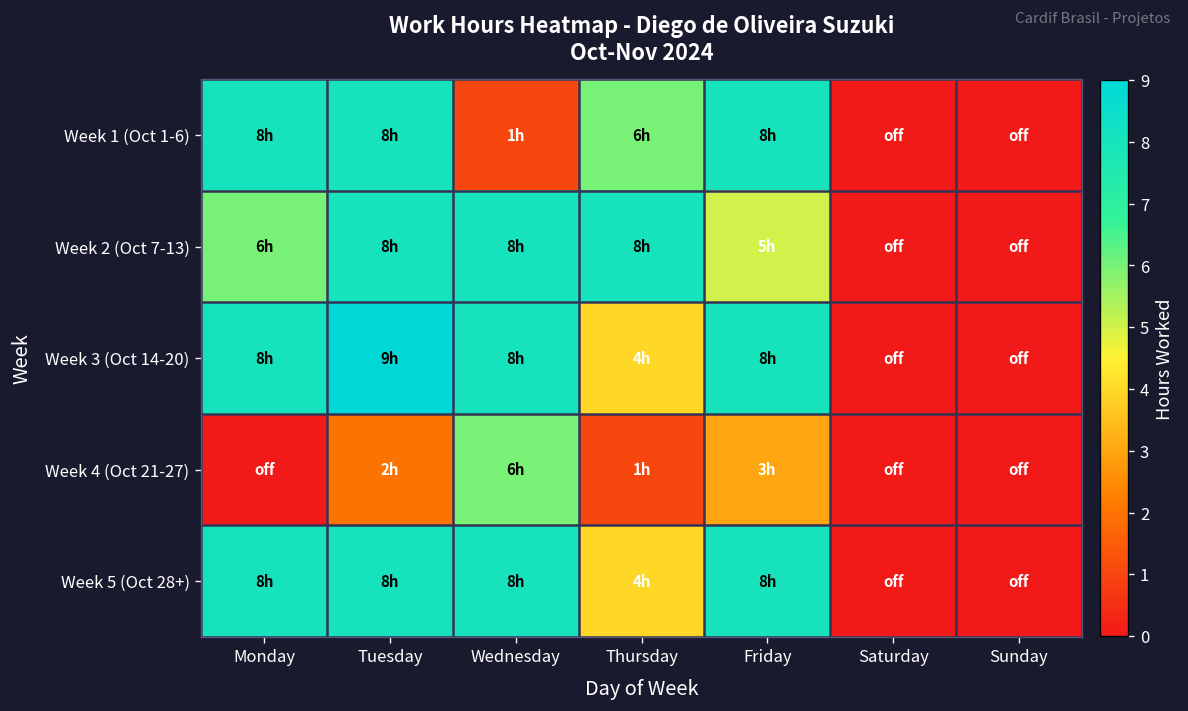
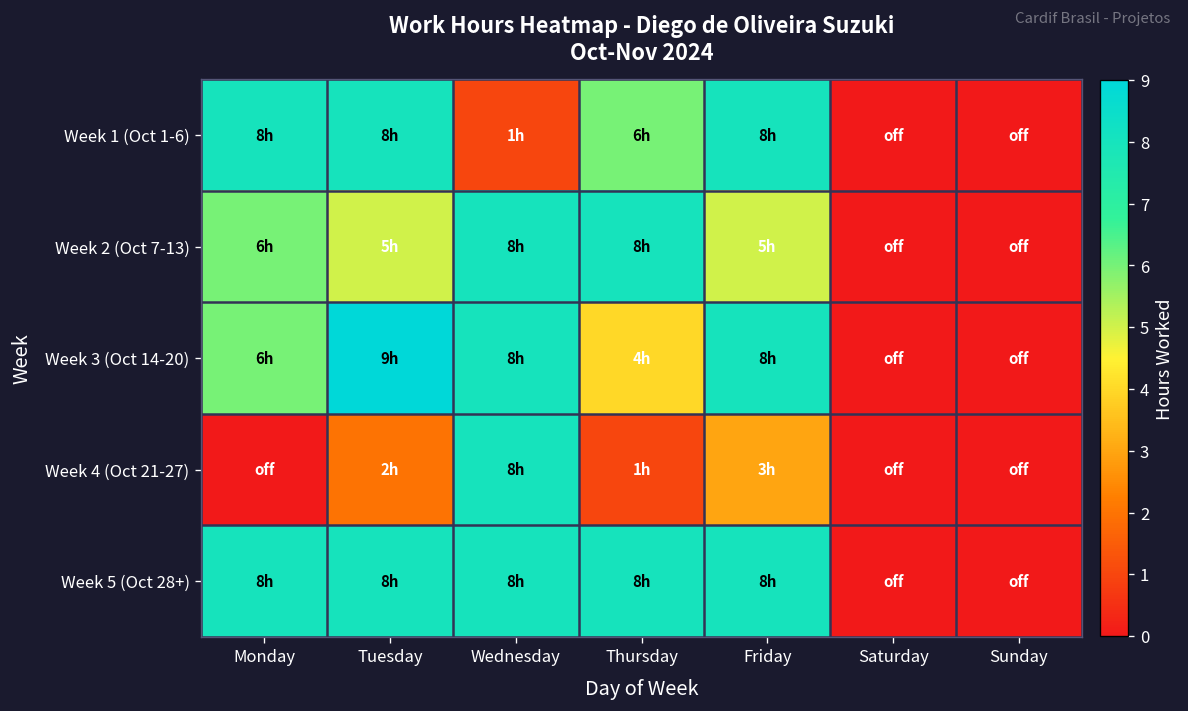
Week 2 (Oct 7-13), Tuesday: 8h -> 5h
Week 3 (Oct 14-20), Monday: 8h -> 6h
Week 4 (Oct 21-27), Wednesday: 6h -> 8h
Week 5 (Oct 28+), Thursday: 4h -> 8h
